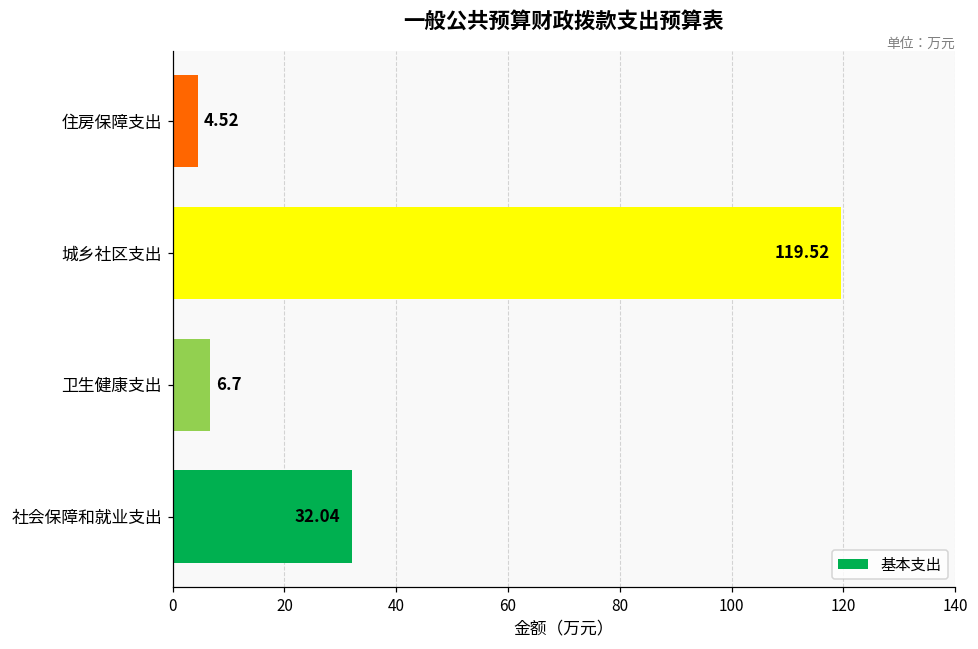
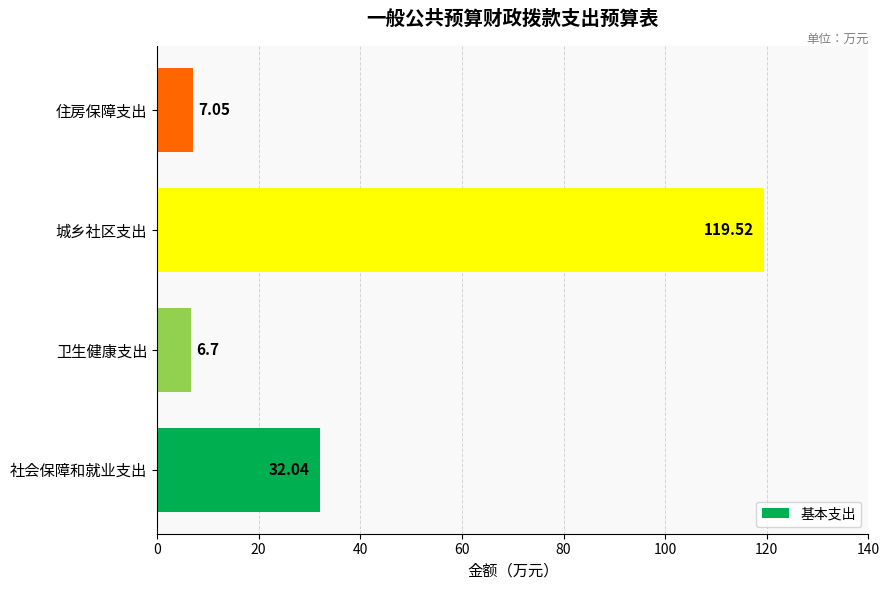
住房保障支出: 4.52 -> 7.05
